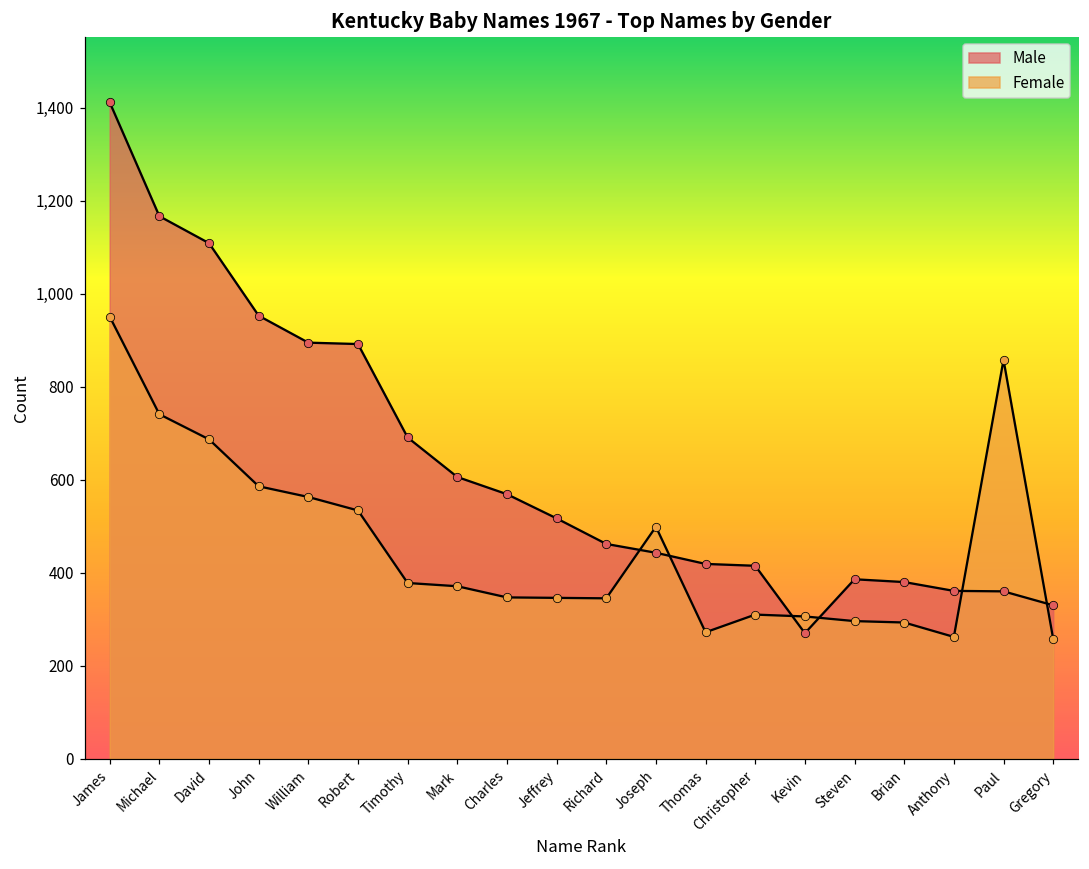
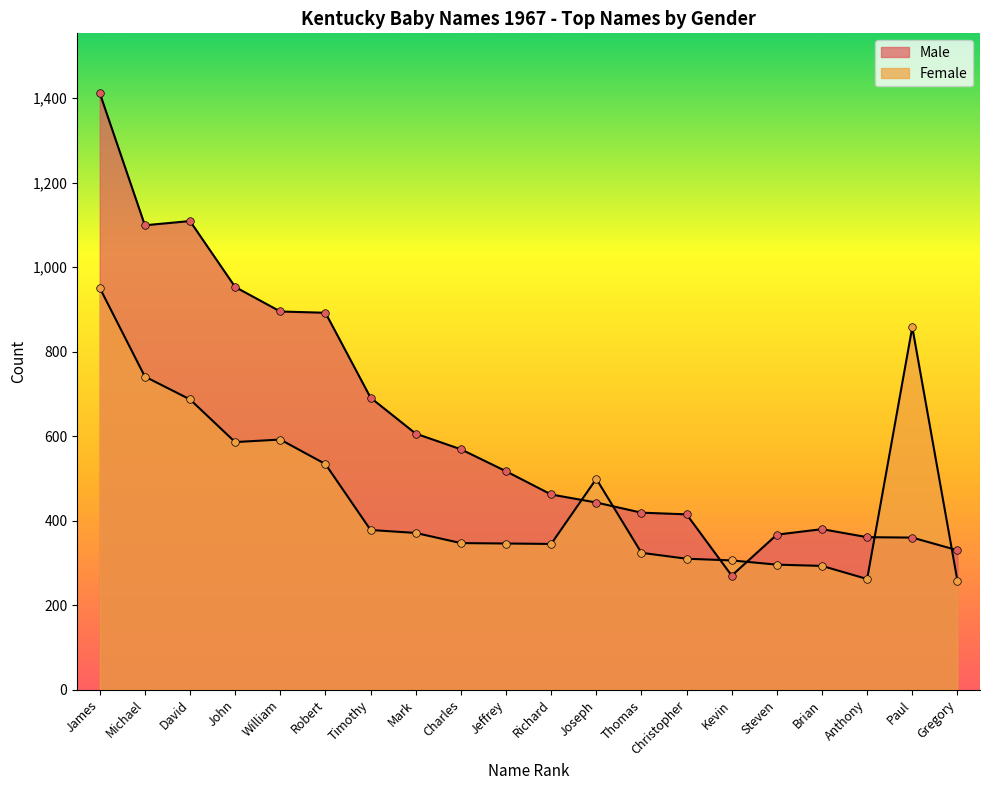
Male, Michael: 1,170 -> 1,100
Female, William: 560 -> 590
Female, Thomas: 270 -> 320
Male, Steven: 390 -> 370
